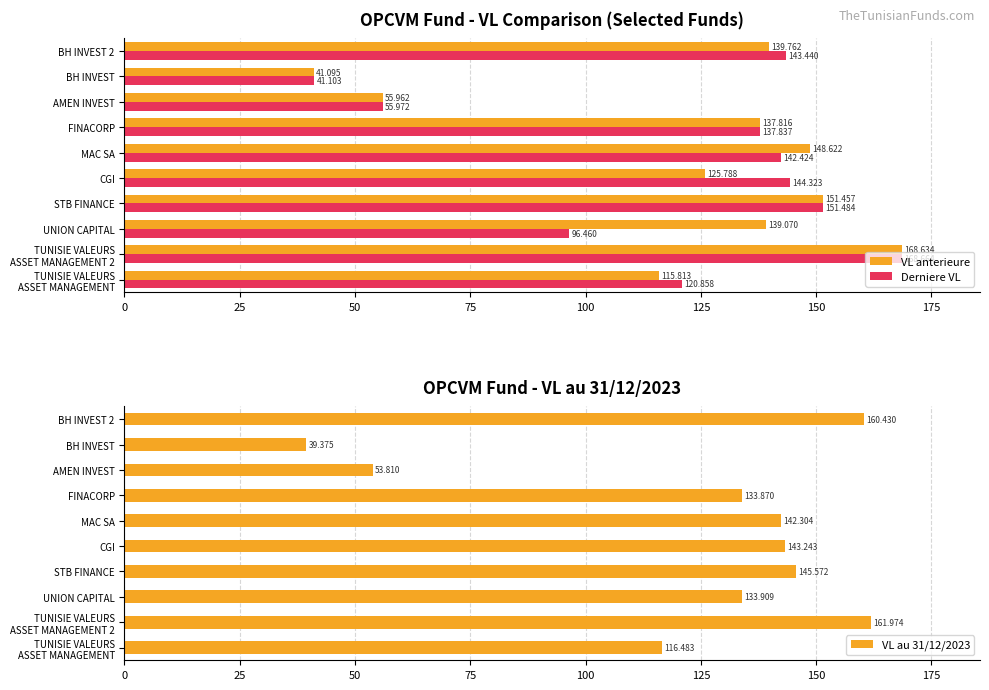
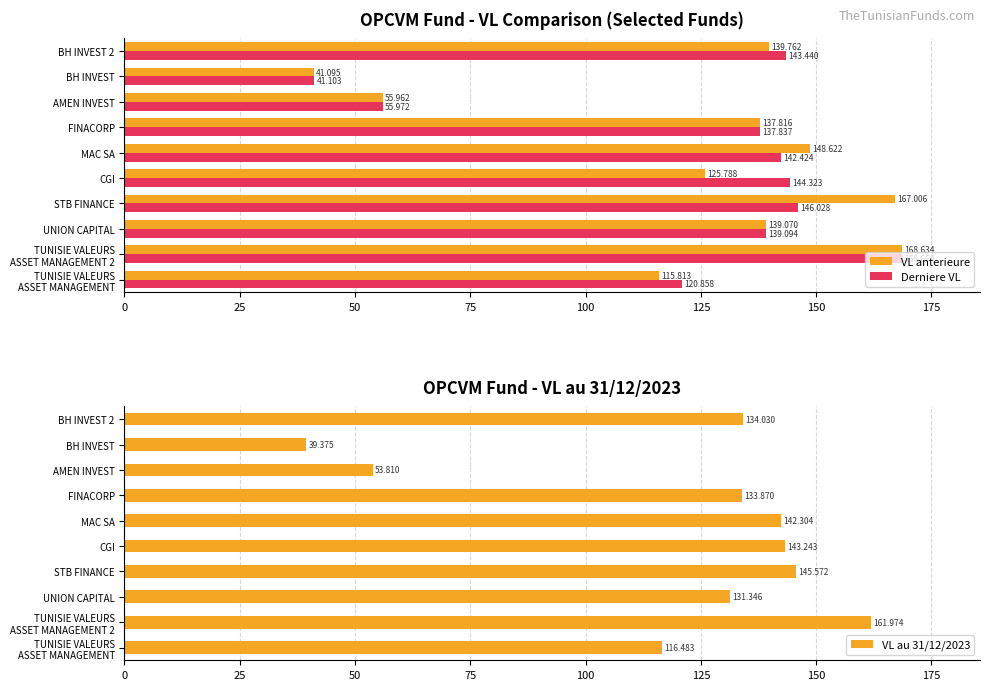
OPCVM Fund - VL Comparison (Selected Funds), VL anterieure, STB FINANCE: 151.457 -> 167.006
OPCVM Fund - VL Comparison (Selected Funds), Derniere VL, STB FINANCE: 151.484 -> 146.028
OPCVM Fund - VL Comparison (Selected Funds), Derniere VL, UNION CAPITAL: 96.460 -> 139.094
OPCVM Fund - VL au 31/12/2023, BH INVEST 2: 160.430 -> 134.030
OPCVM Fund - VL au 31/12/2023, UNION CAPITAL: 133.909 -> 131.346
